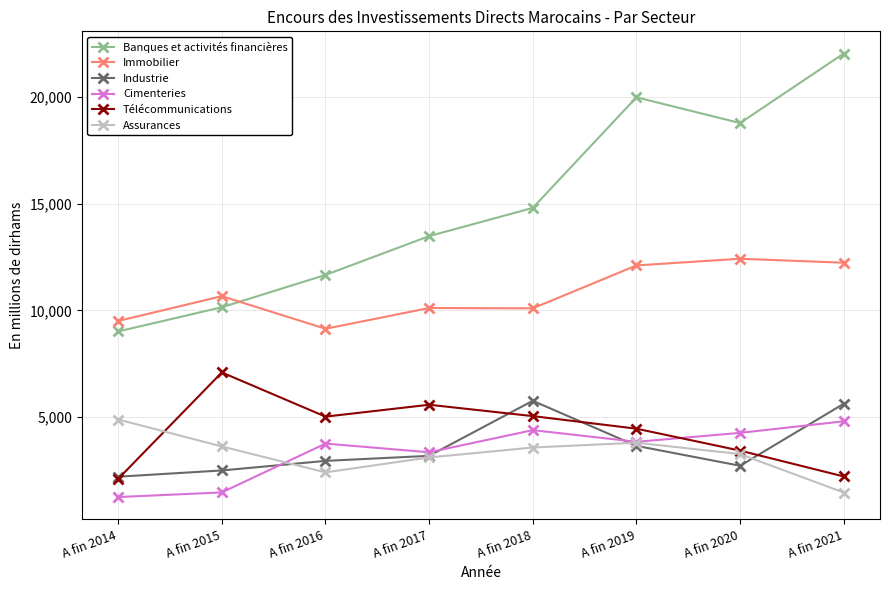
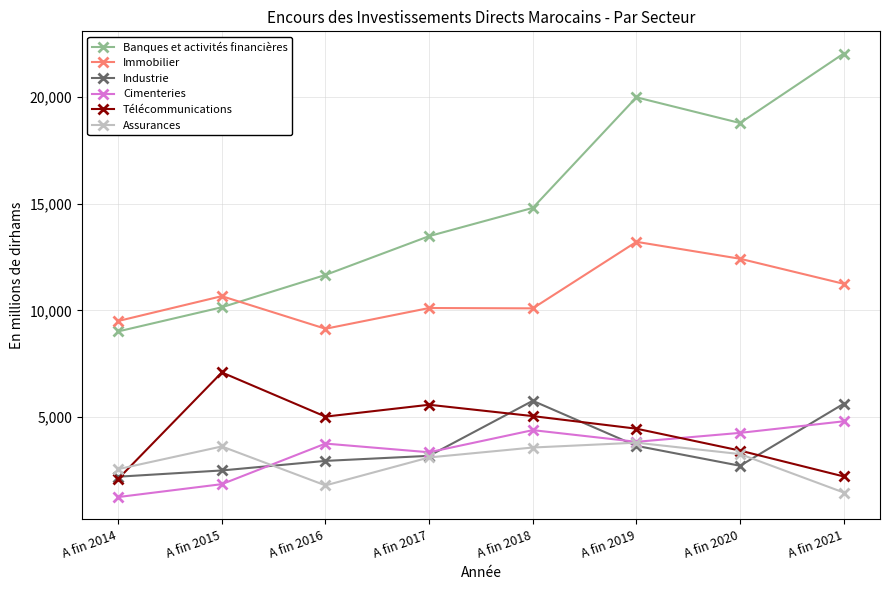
Assurances, A fin 2014: 4,900 -> 2,600
Cimenteries, A fin 2015: 1,500 -> 1,900
Assurances, A fin 2016: 2,400 -> 1,800
Immobilier, A fin 2019: 12,100 -> 13,200
Immobilier, A fin 2021: 12,200 -> 11,200
